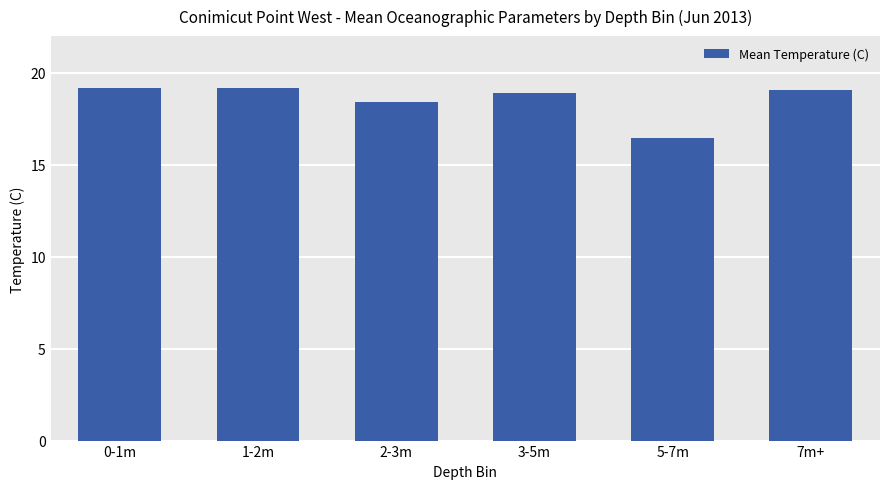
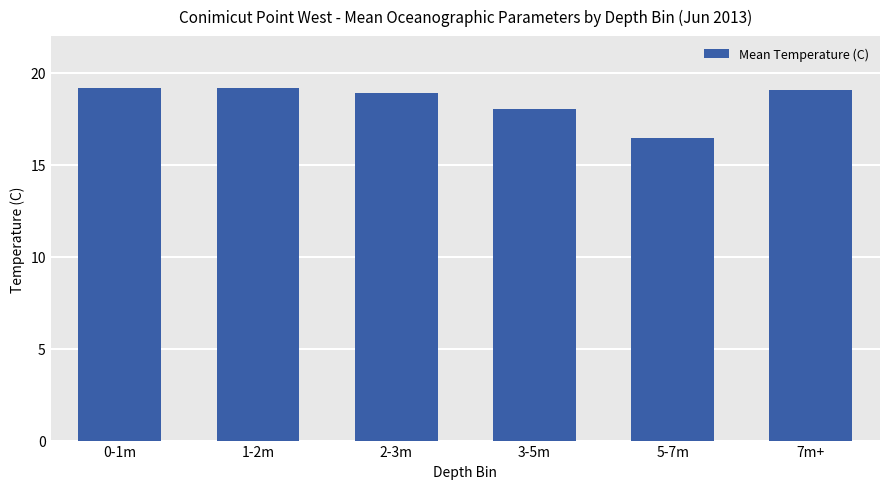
2-3m: 18.4 -> 18.9
3-5m: 18.9 -> 18.1
